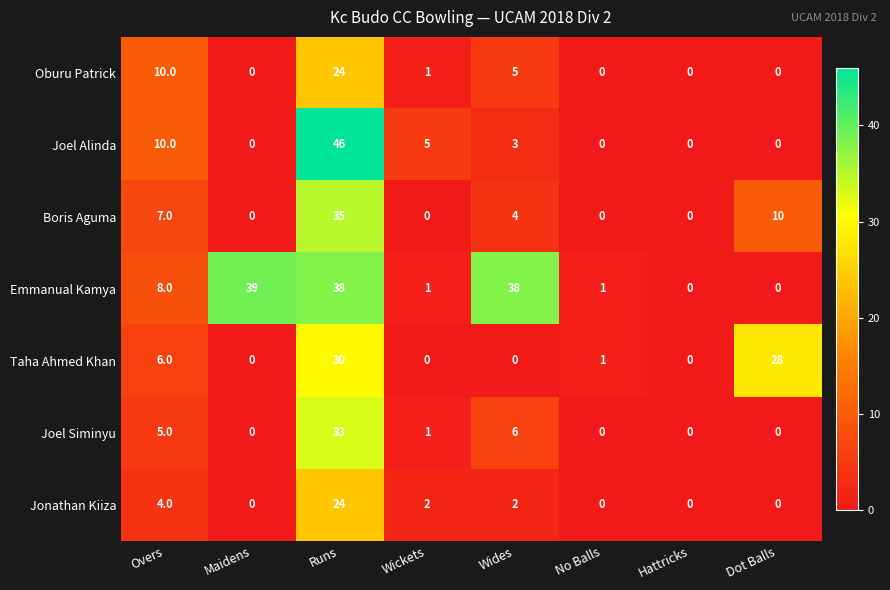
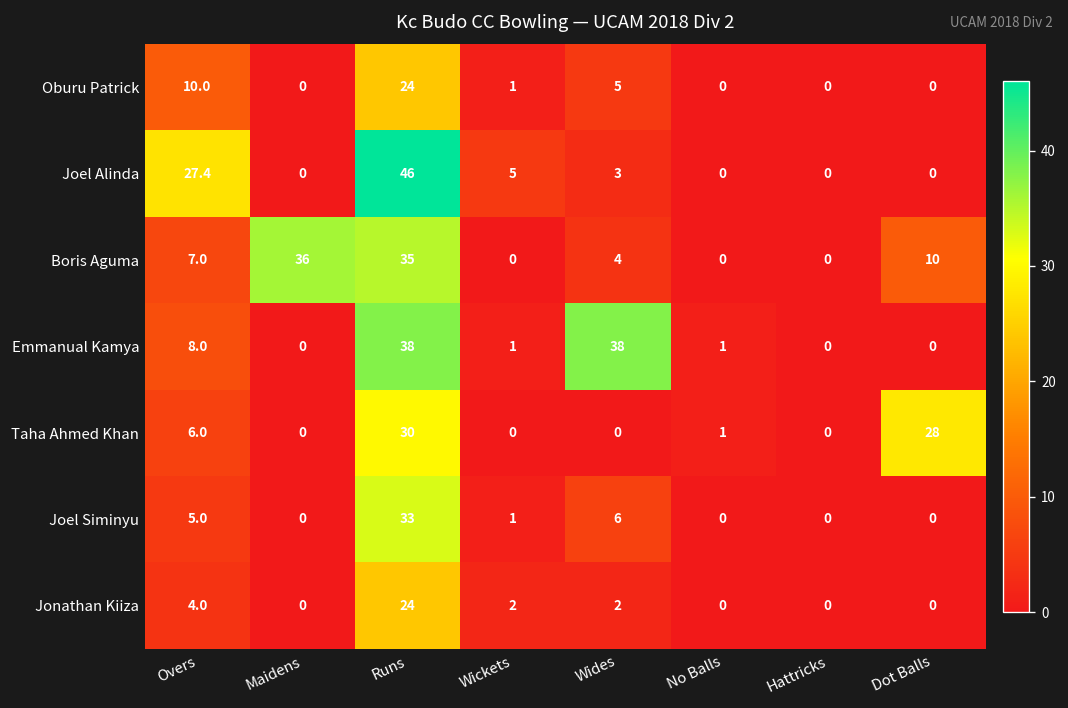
Joel Alinda, Overs: 10.0 -> 27.4
Boris Aguma, Maidens: 0 -> 36
Emmanual Kamya, Maidens: 39 -> 0
